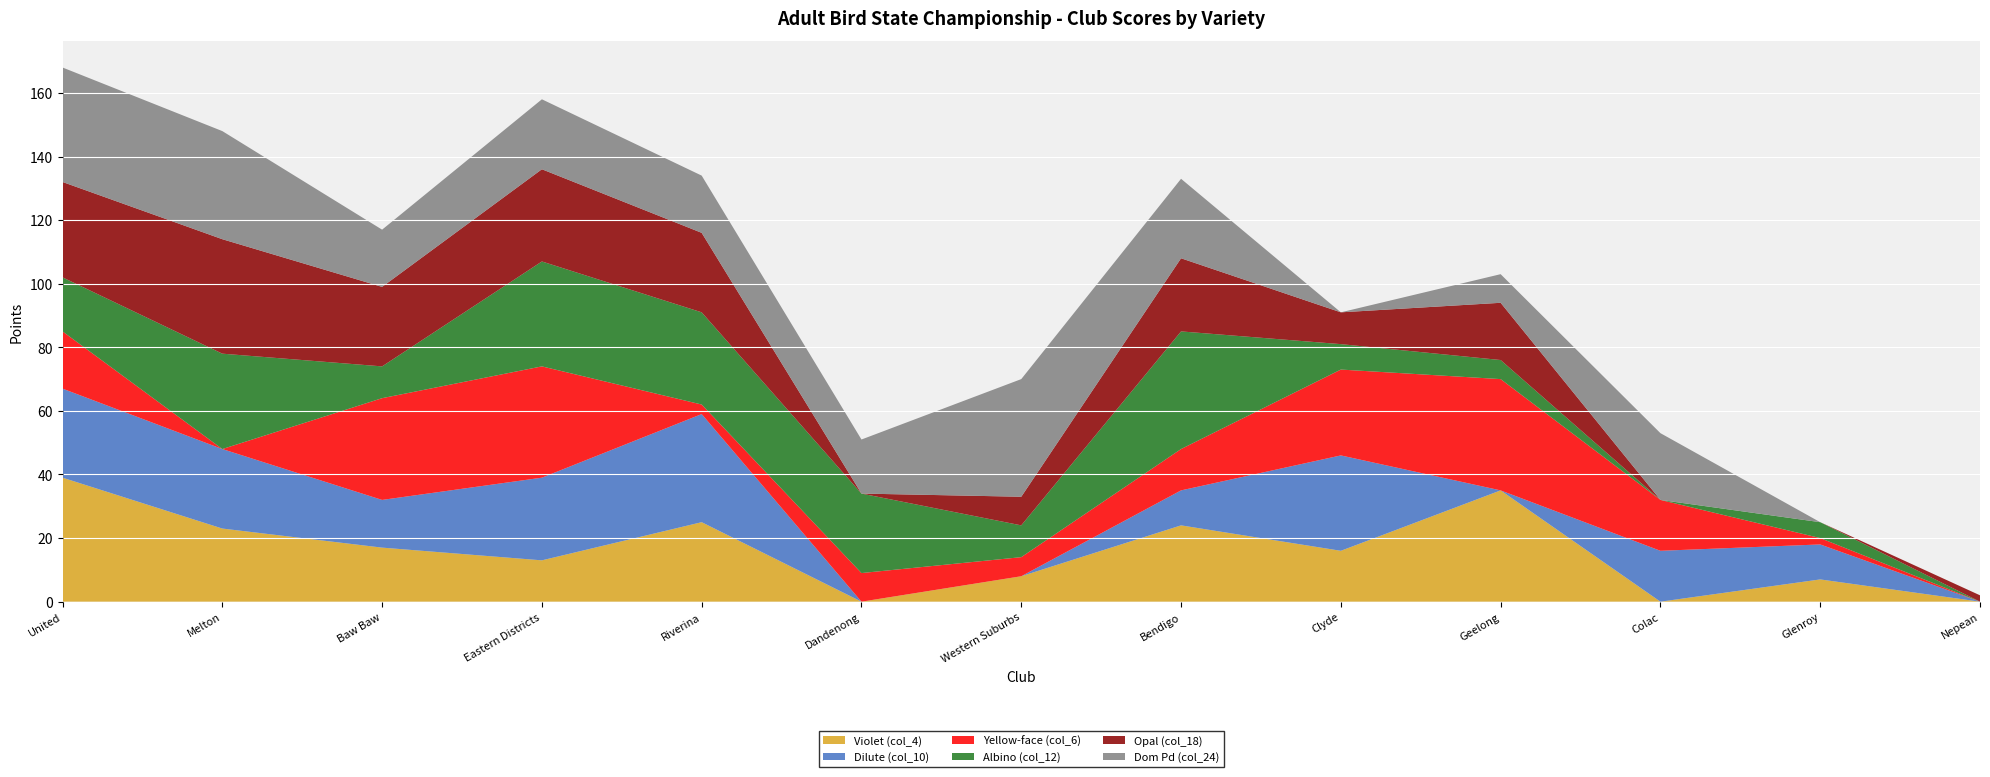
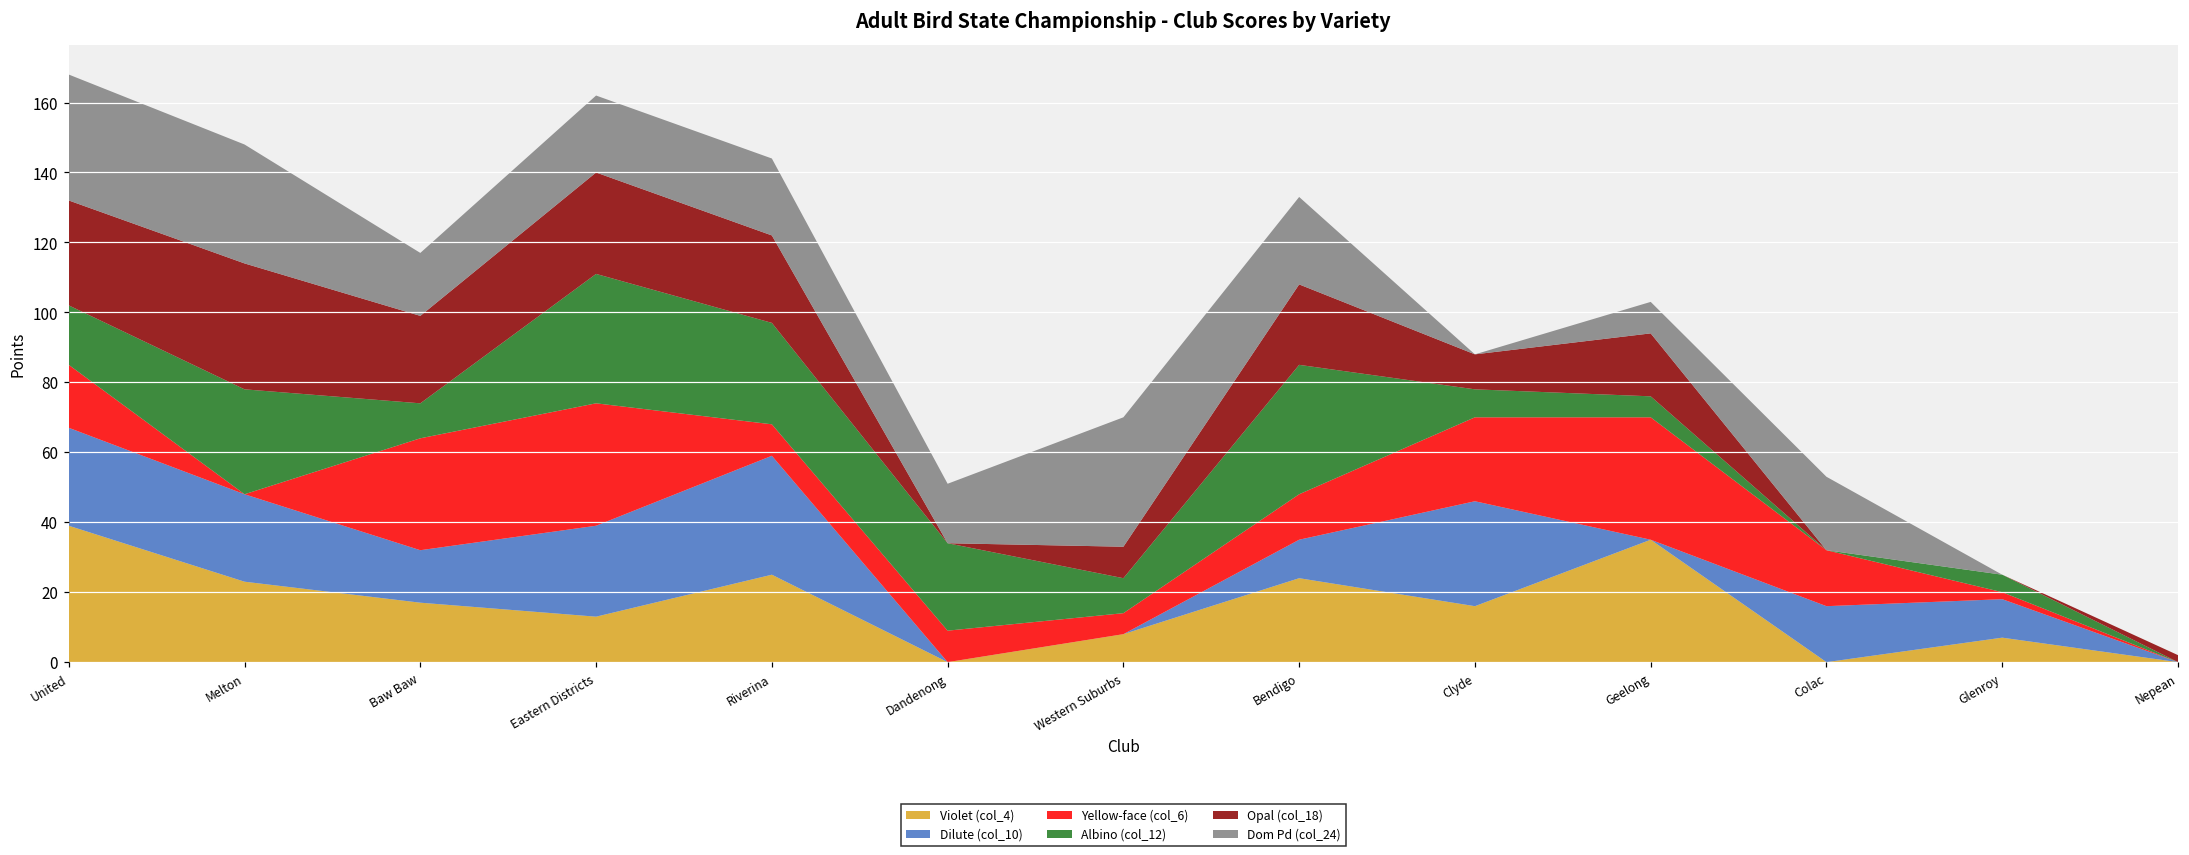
Albino (col_12), Eastern Districts: 33 -> 37
Yellow-face (col_6), Riverina: 3 -> 9
Dom Pd (col_24), Riverina: 18 -> 22
Yellow-face (col_6), Clyde: 27 -> 24
